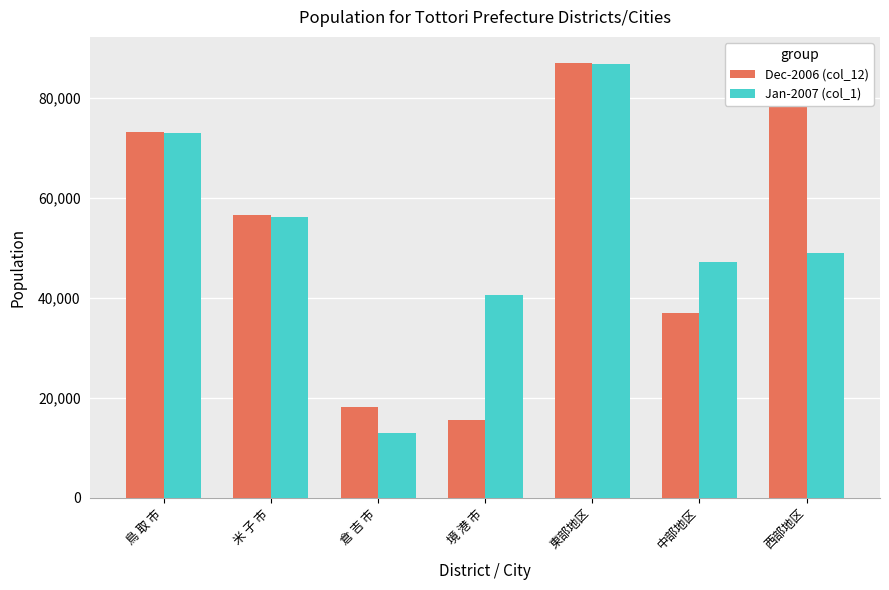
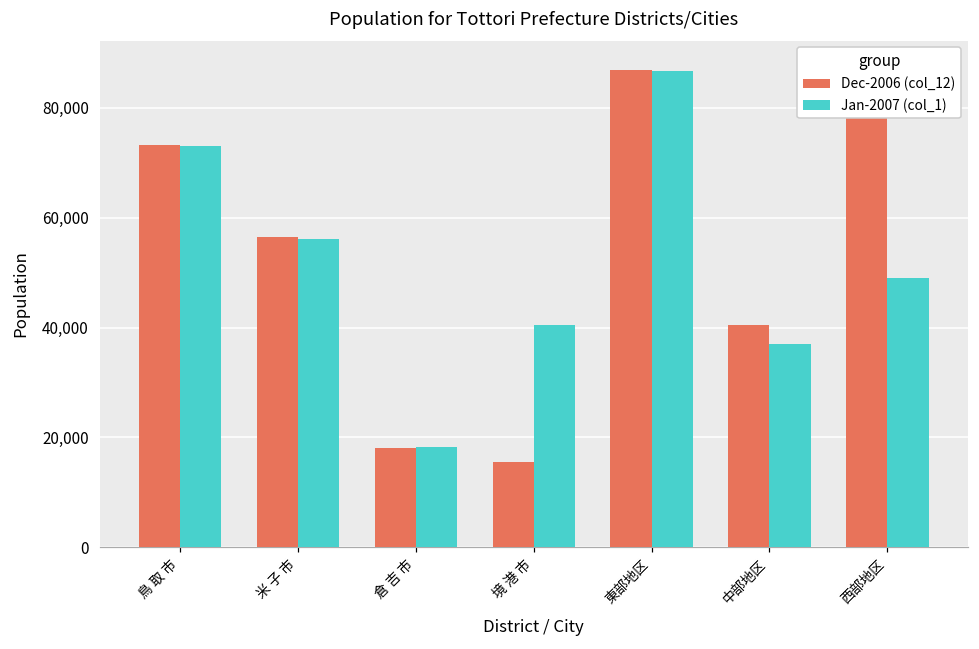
Jan-2007 (col_1), 倉 吉 市: 13,000 -> 18,000
Dec-2006 (col_12), 中部地区: 37,000 -> 40,000
Jan-2007 (col_1), 中部地区: 47,000 -> 37,000
